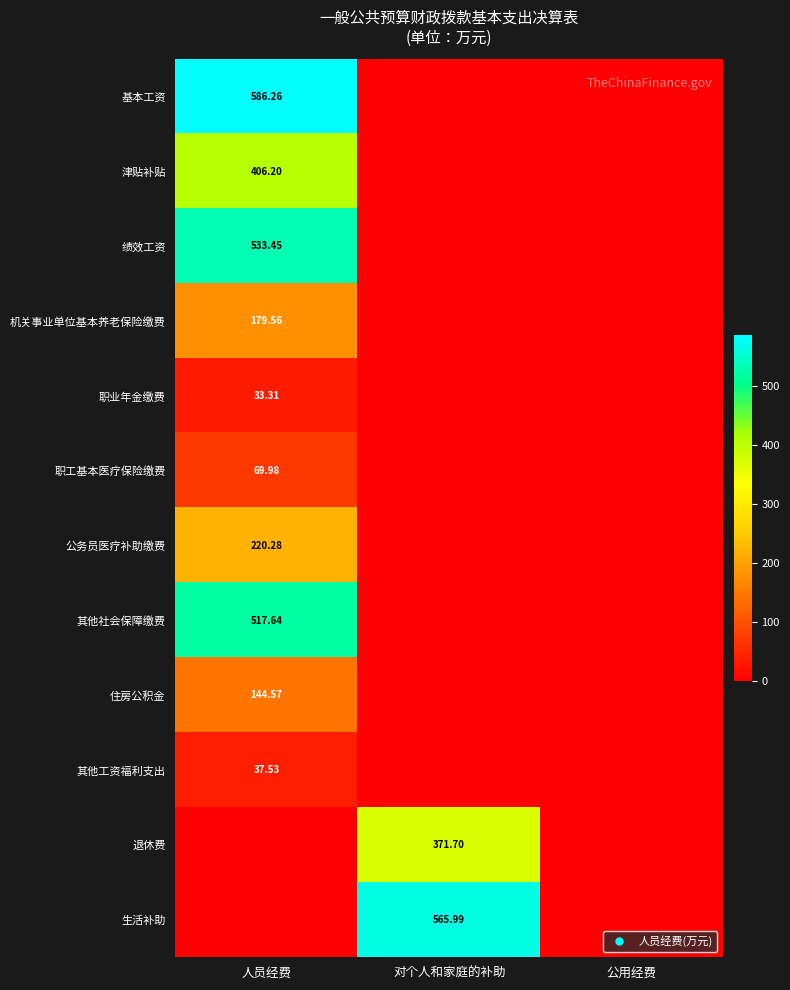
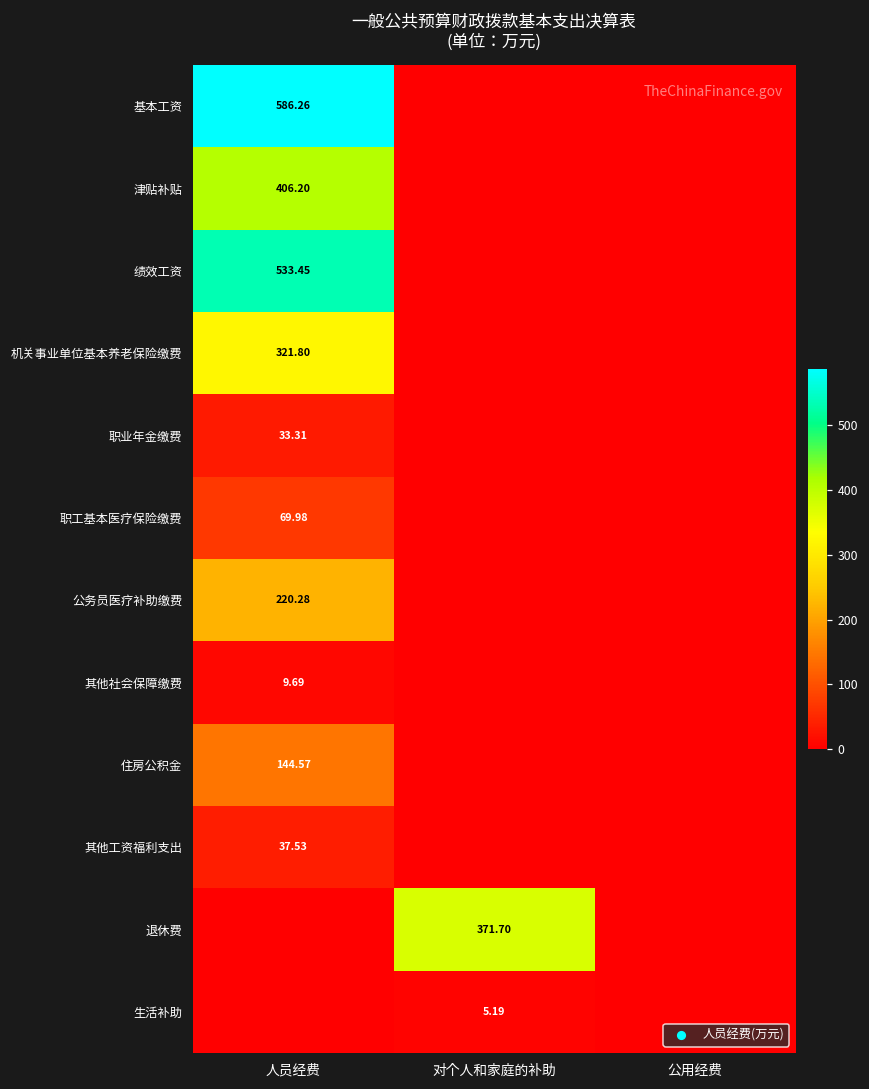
机关事业单位基本养老保险缴费, 人员经费: 179.56 -> 321.80
其他社会保障缴费, 人员经费: 517.64 -> 9.69
生活补助, 对个人和家庭的补助: 565.99 -> 5.19
